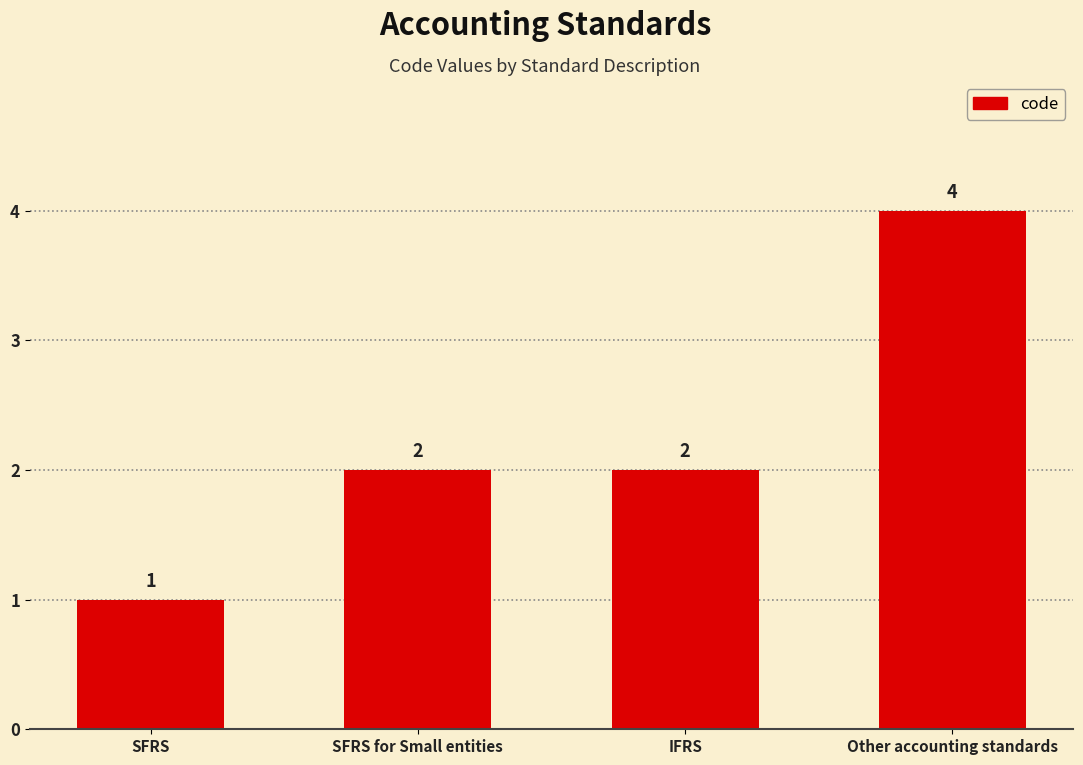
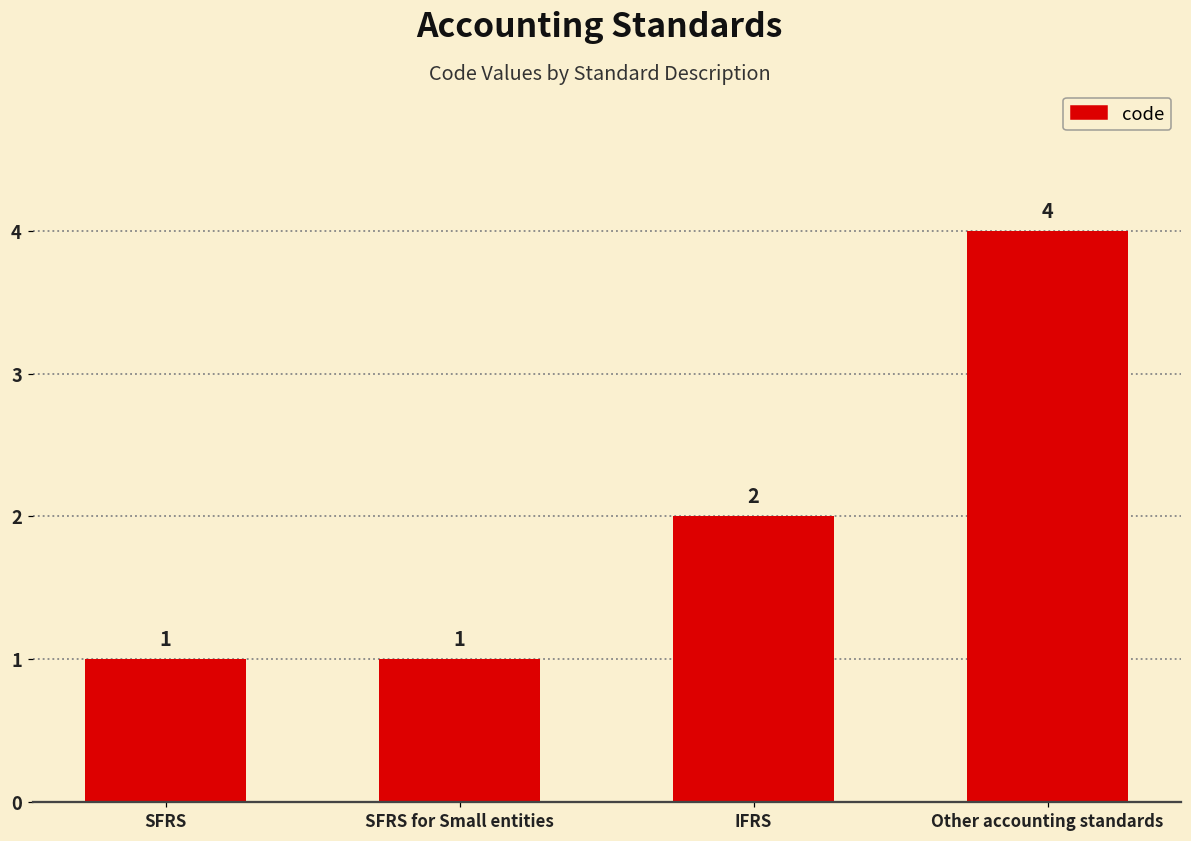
SFRS for Small entities: 2 -> 1
